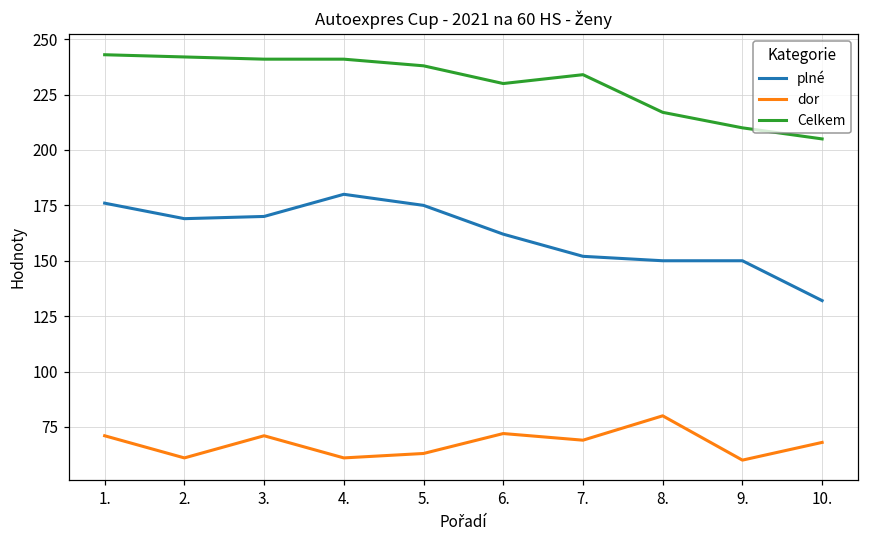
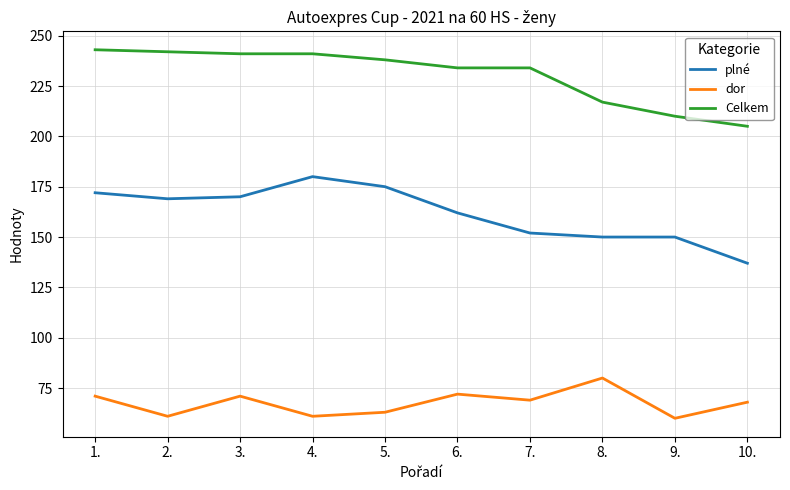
plné, 1.: 176 -> 172
Celkem, 6.: 230 -> 234
plné, 10.: 132 -> 137
